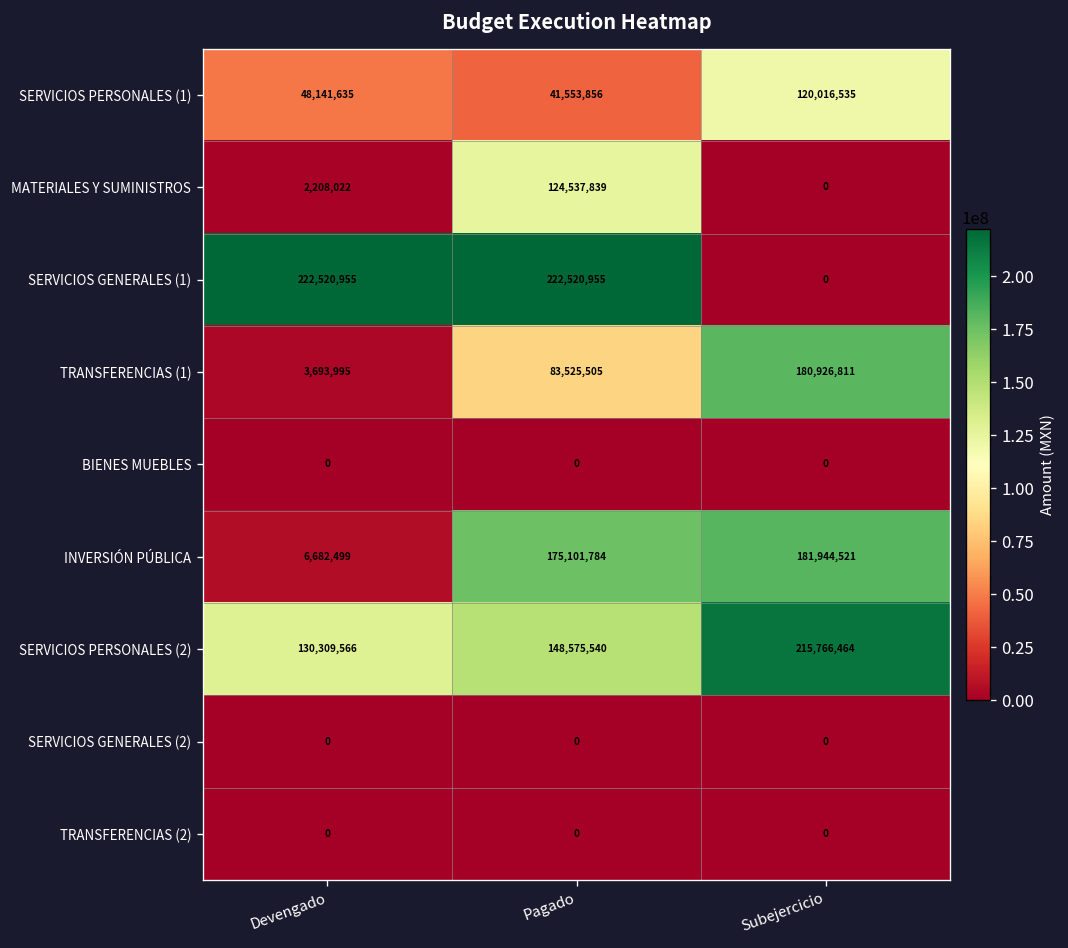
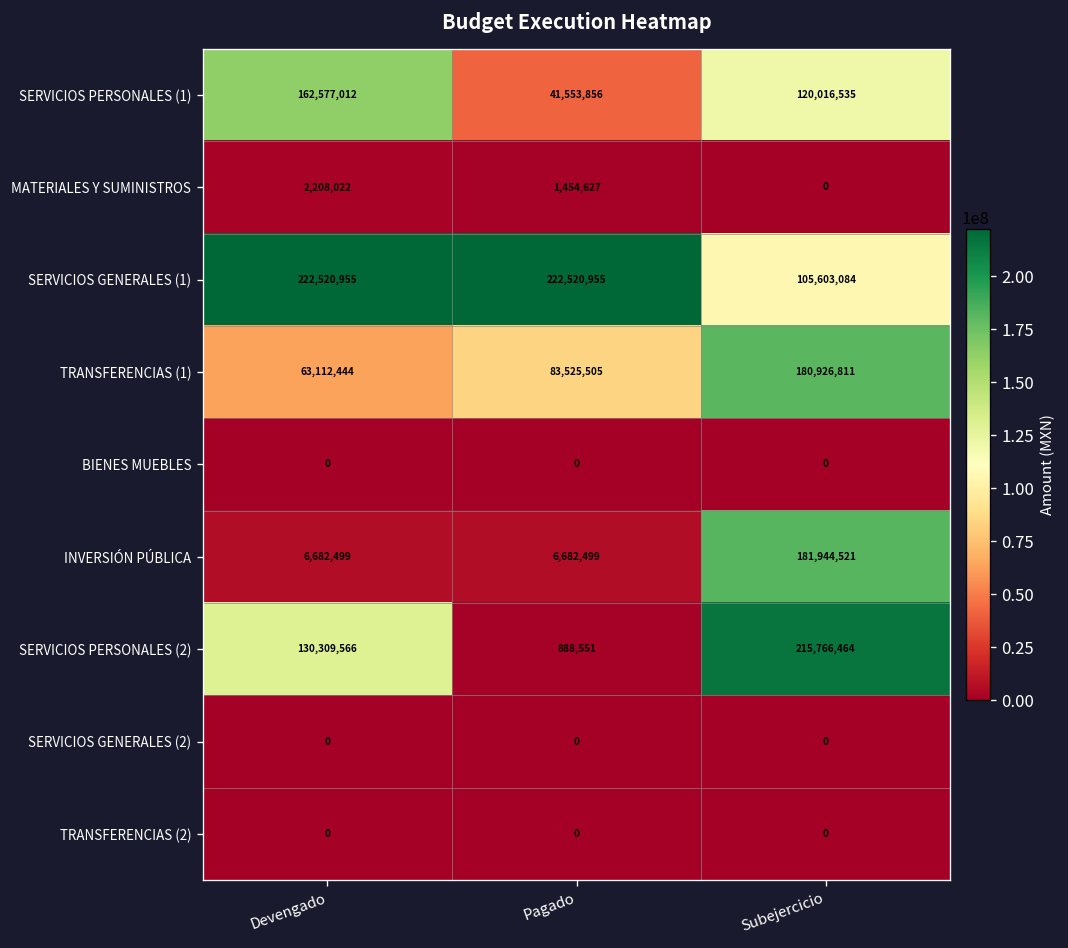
SERVICIOS PERSONALES (1), Devengado: 48,141,635 -> 162,577,012
MATERIALES Y SUMINISTROS, Pagado: 124,537,839 -> 1,454,627
SERVICIOS GENERALES (1), Subejercicio: 0 -> 105,603,084
TRANSFERENCIAS (1), Devengado: 3,693,995 -> 63,112,444
INVERSIÓN PÚBLICA, Pagado: 175,101,784 -> 6,682,499
SERVICIOS PERSONALES (2), Pagado: 148,575,540 -> 888,551
